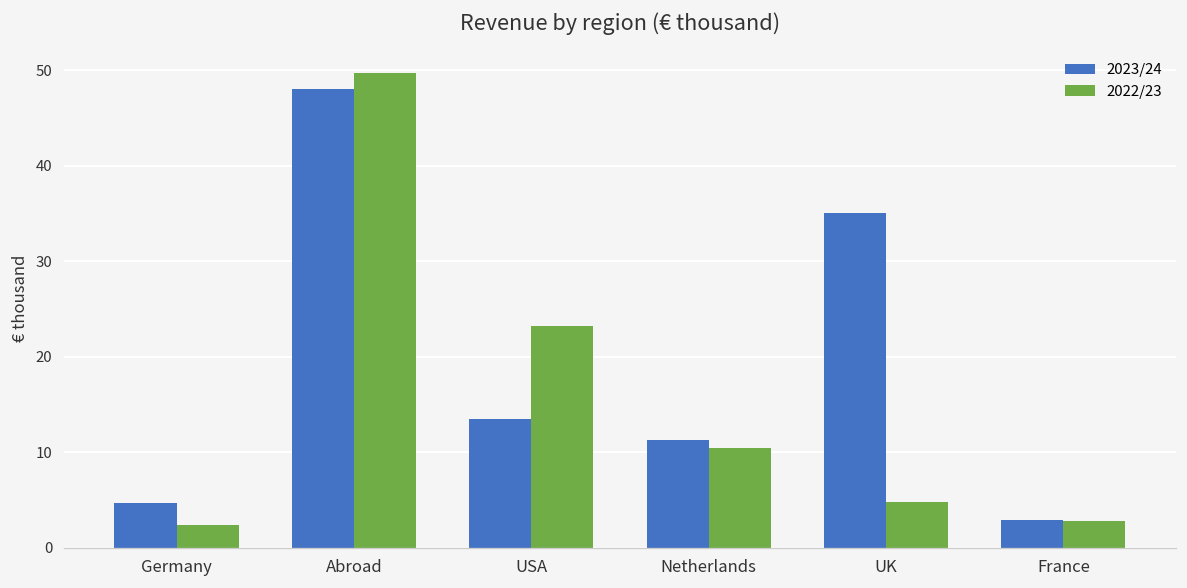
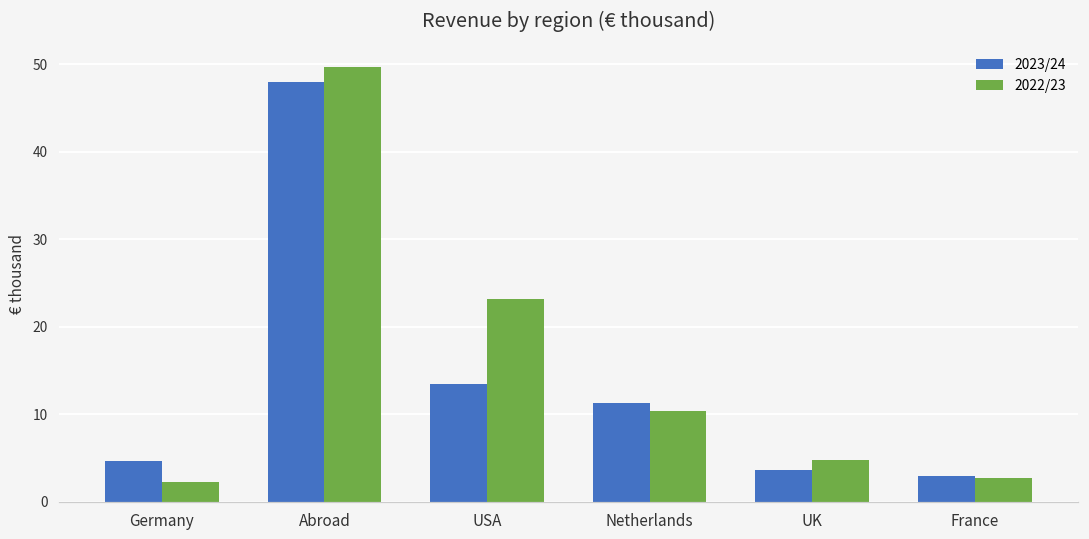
2023/24, UK: 35 -> 4
